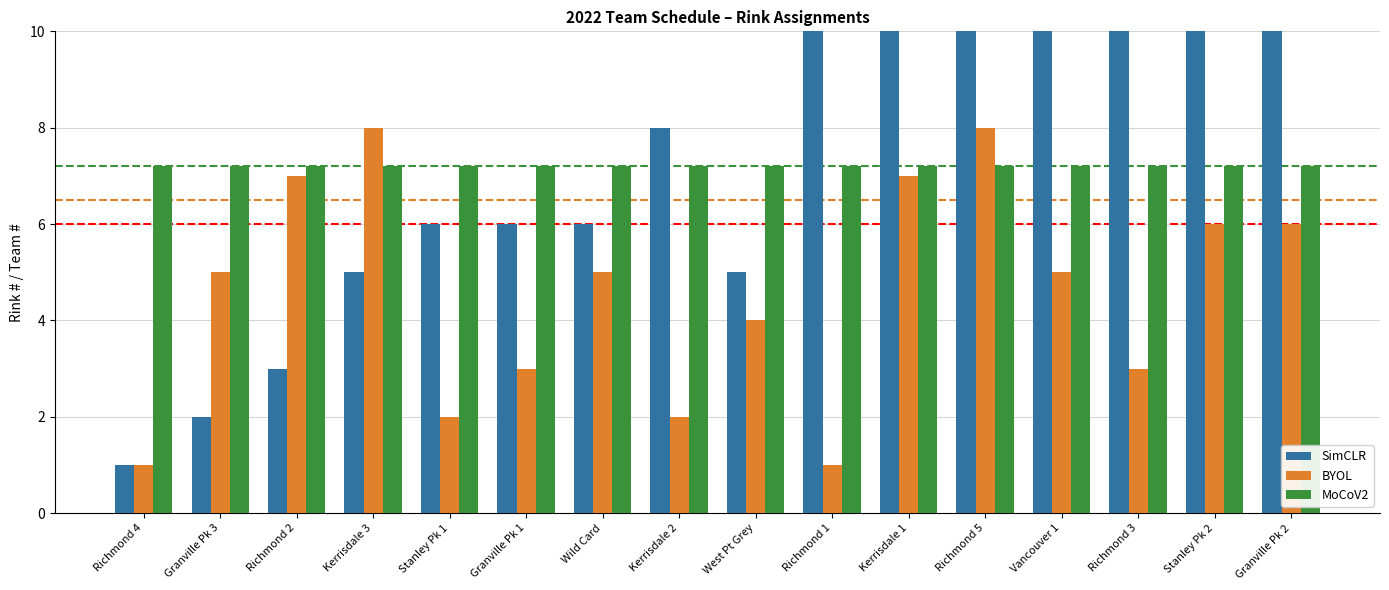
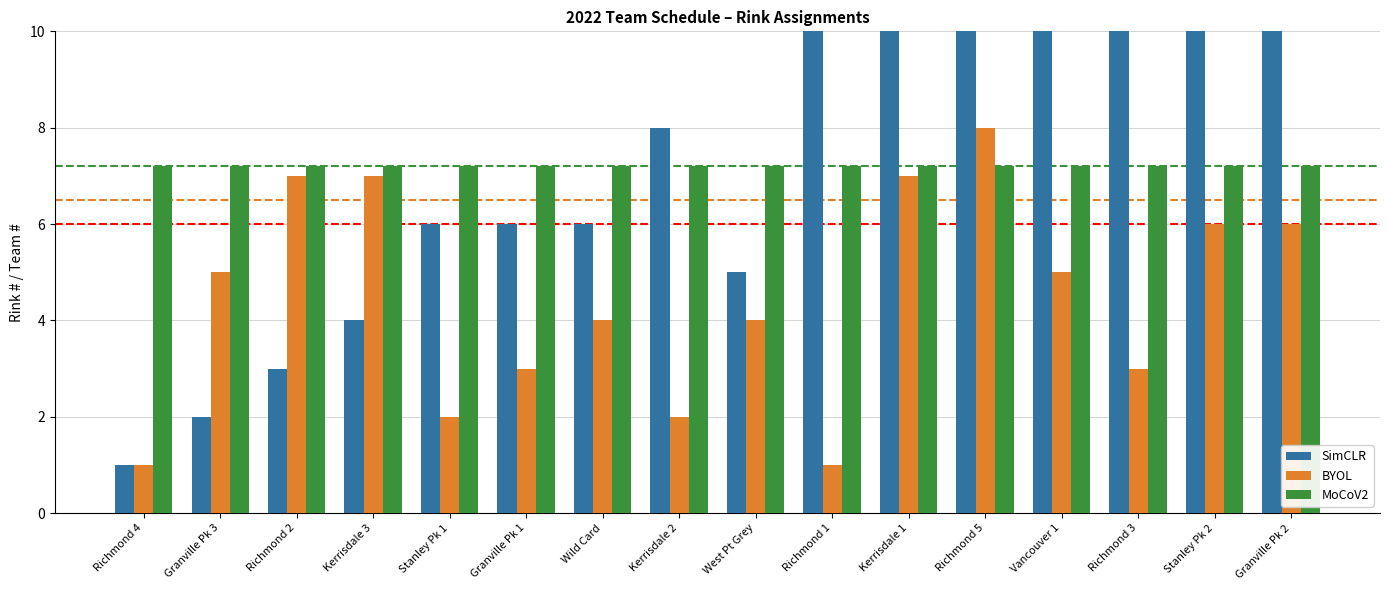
SimCLR, Kerrisdale 3: 5 -> 4
BYOL, Kerrisdale 3: 8 -> 7
BYOL, Wild Card: 5 -> 4
